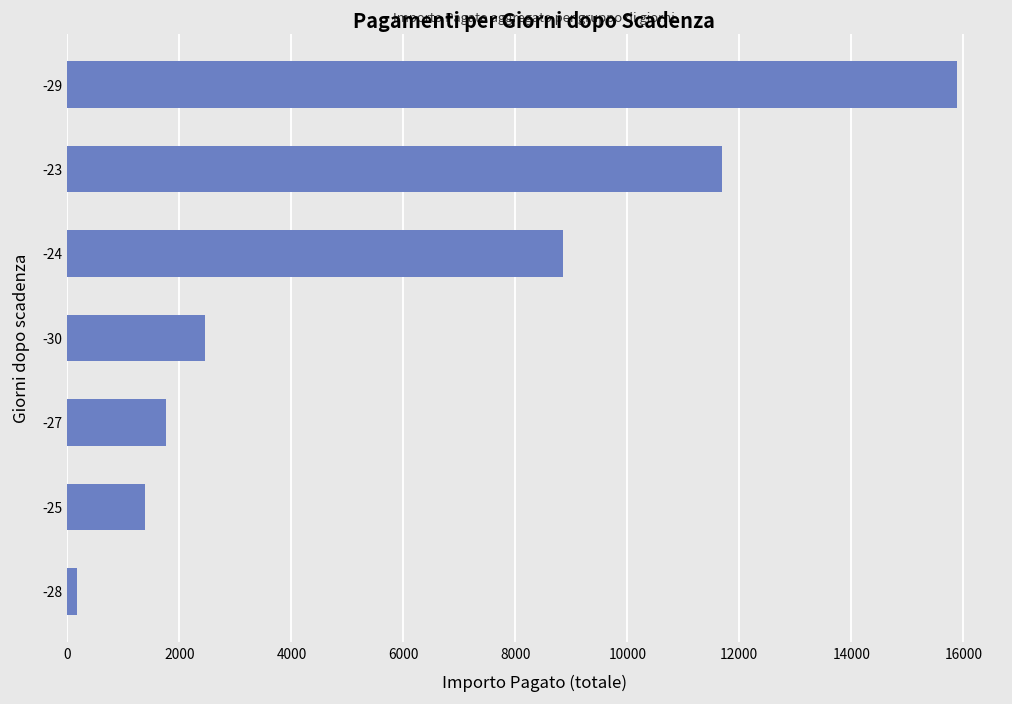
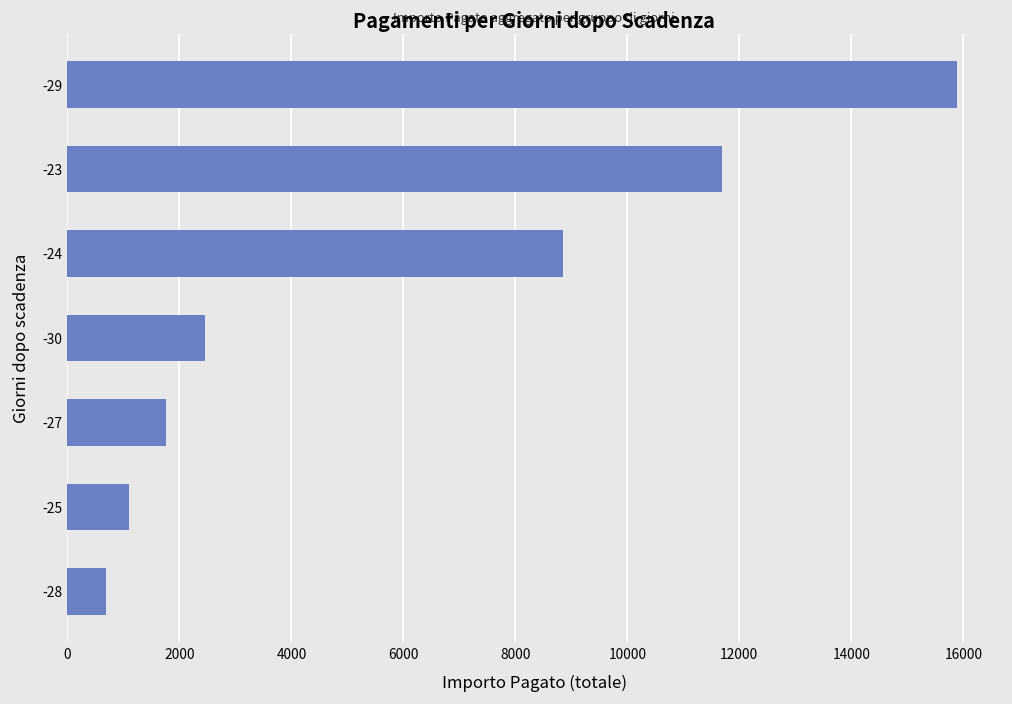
-25: 1400 -> 1100
-28: 200 -> 700
